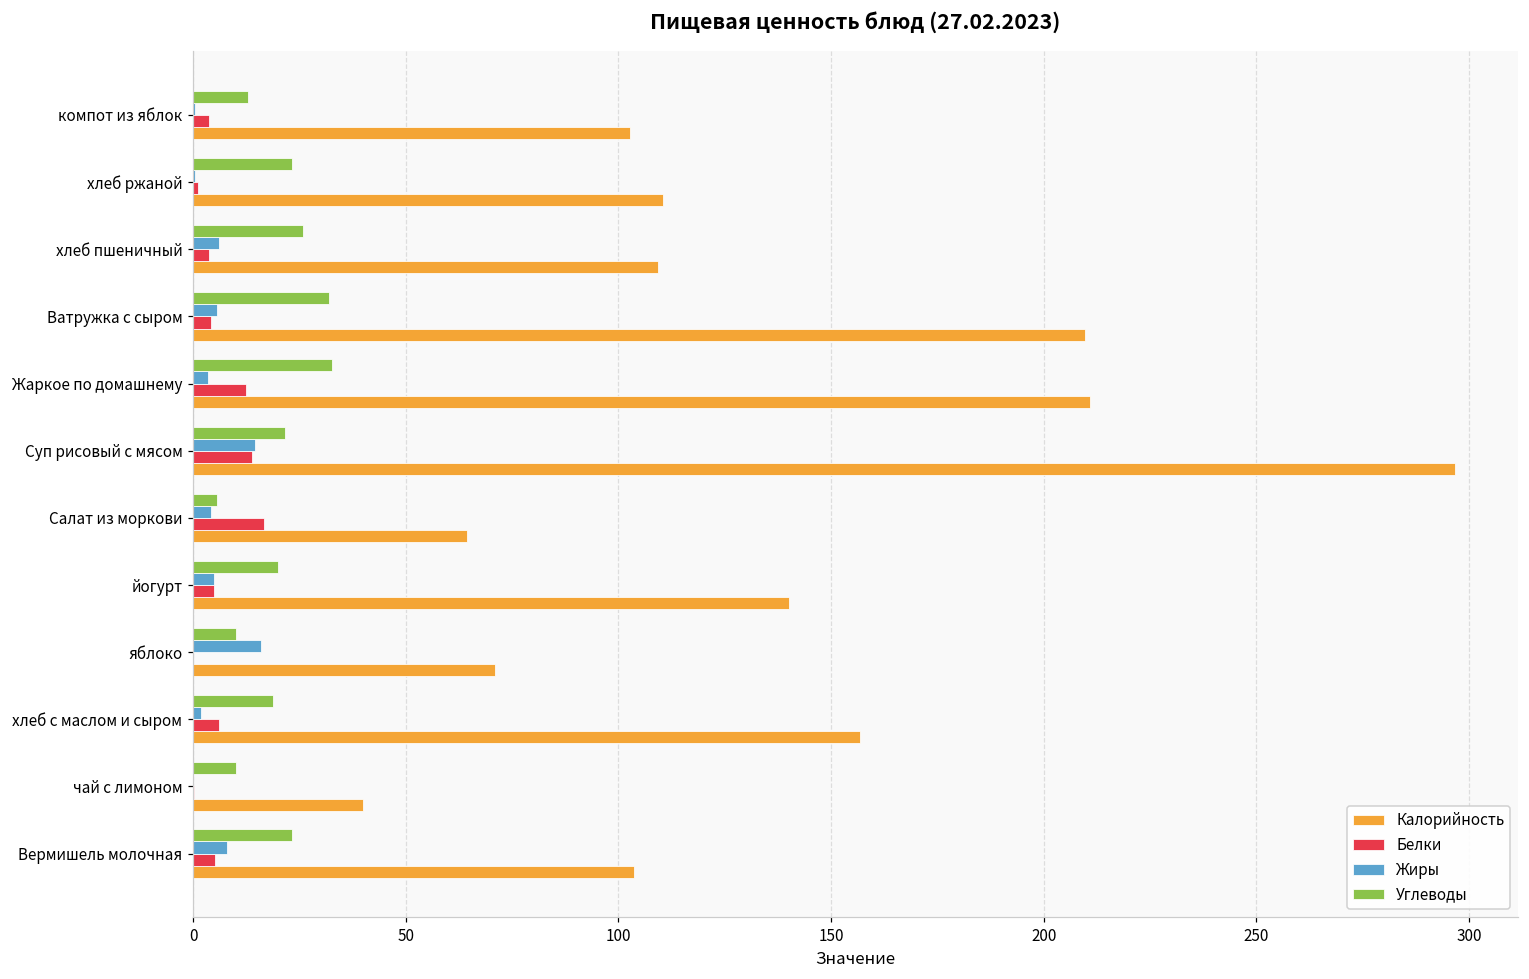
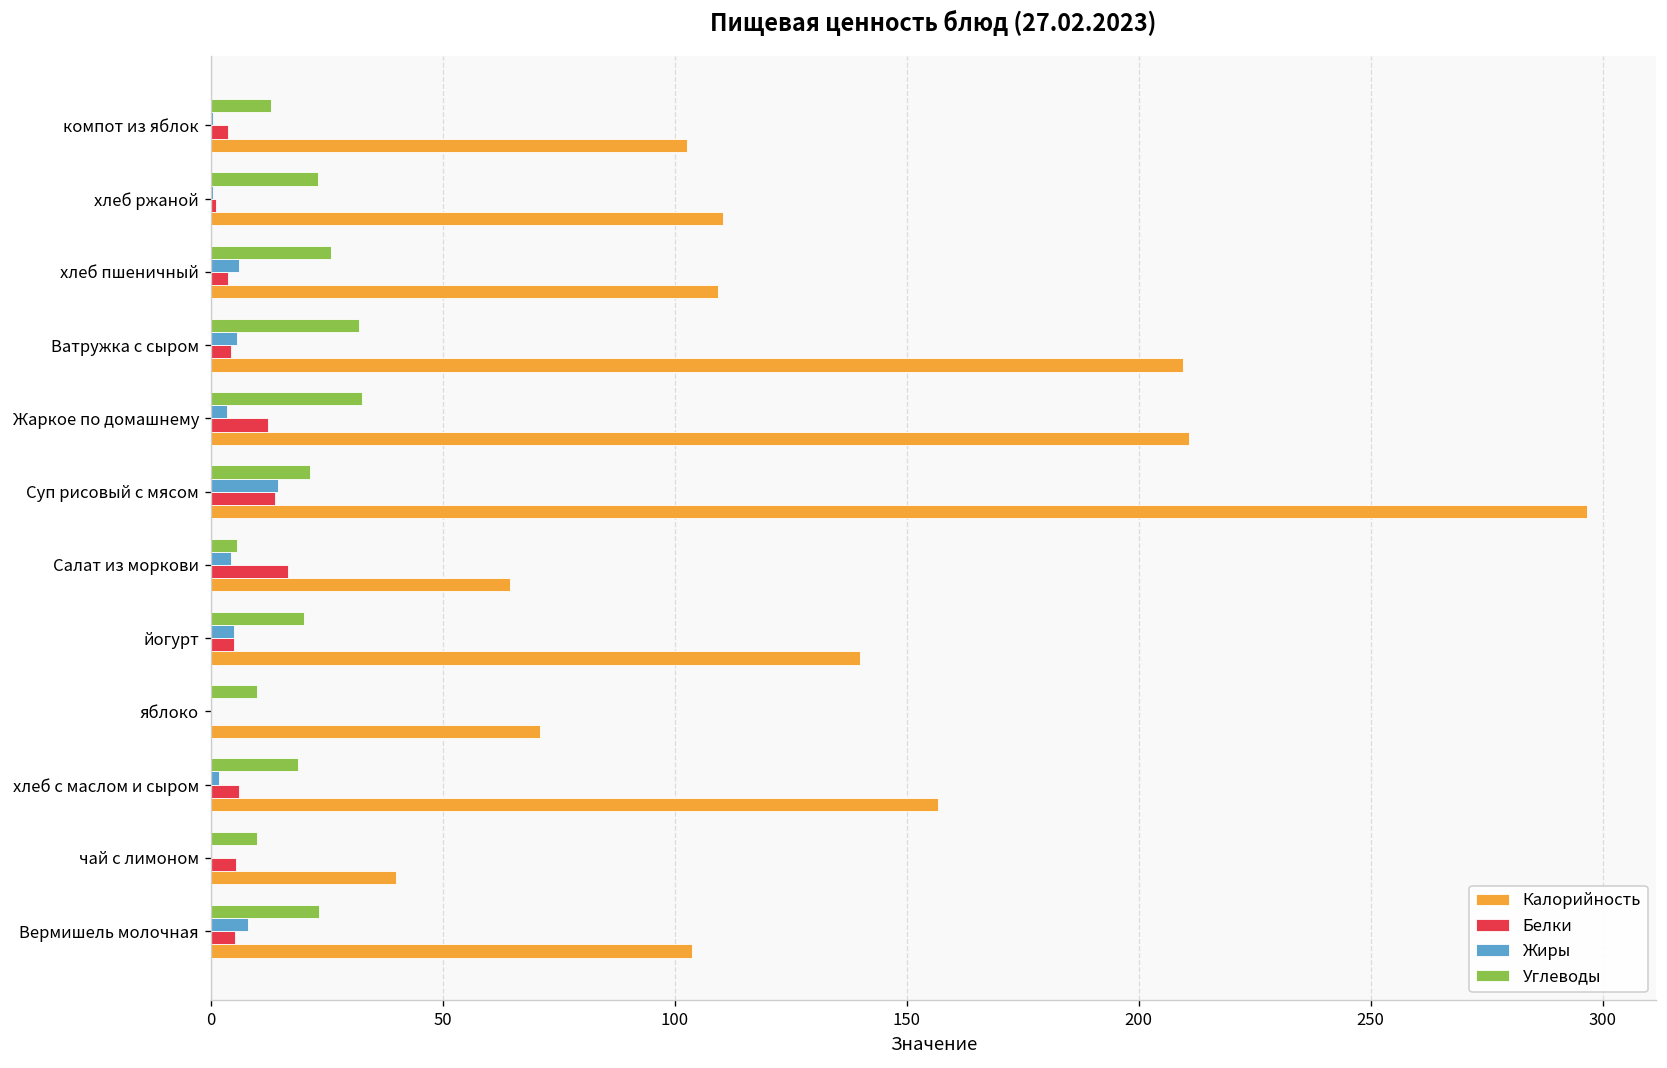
Жиры, яблоко: 16 -> 0
Белки, чай с лимоном: 0 -> 6
